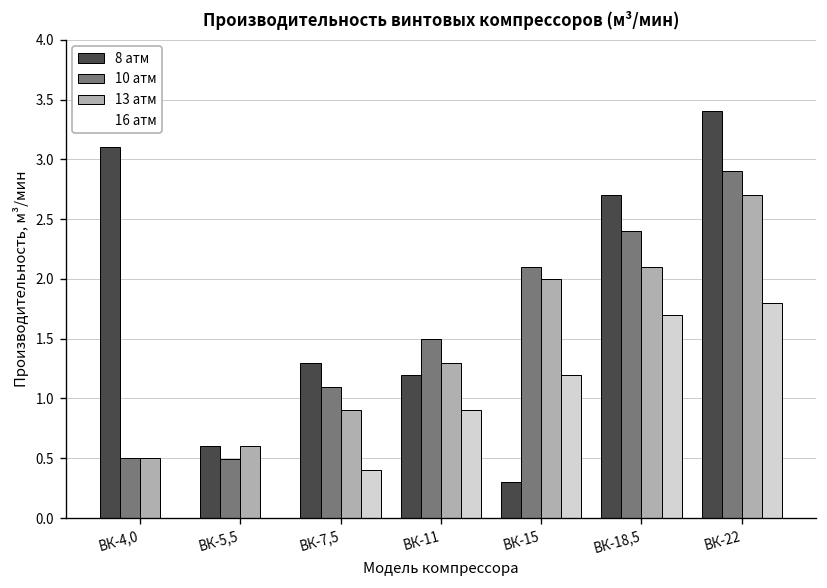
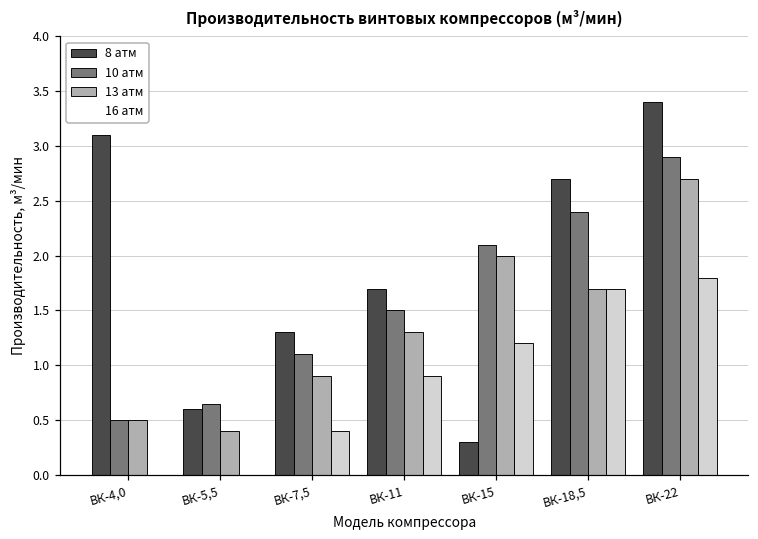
10 атм, ВК-5,5: 0.5 -> 0.7
13 атм, ВК-5,5: 0.6 -> 0.4
8 атм, ВК-11: 1.2 -> 1.7
13 атм, ВК-18,5: 2.1 -> 1.7
